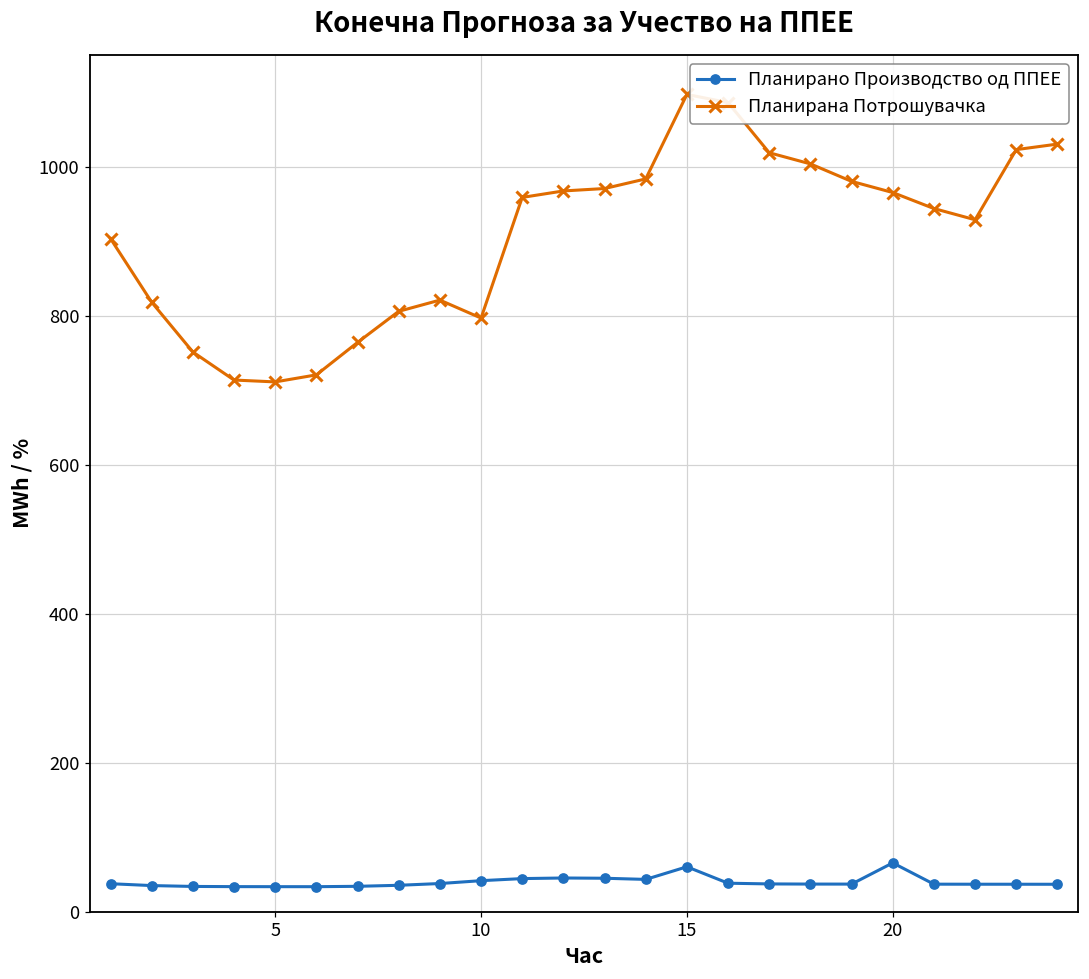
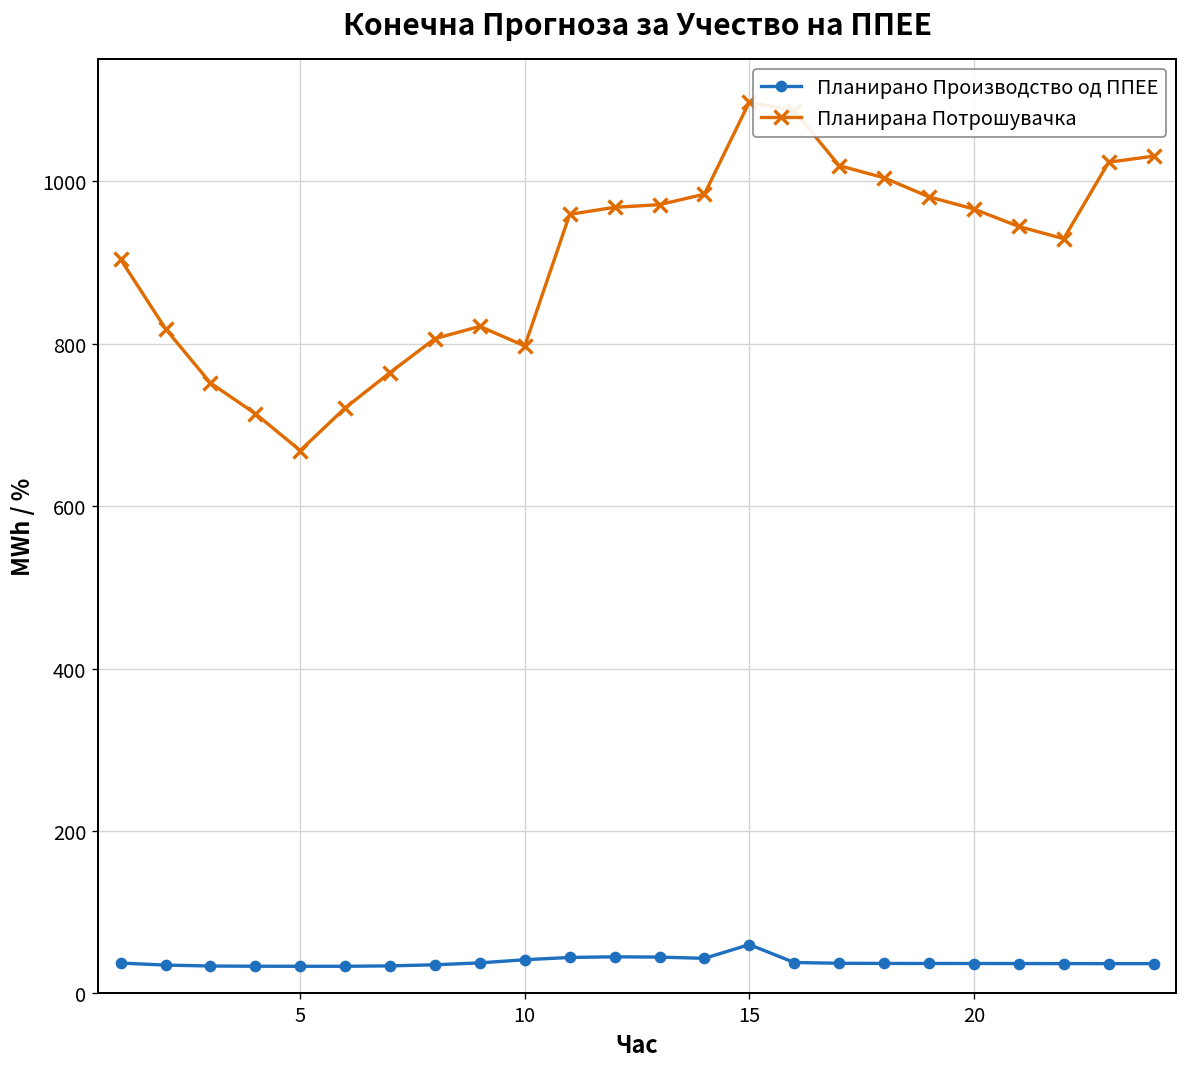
Планирана Потрошувачка, 5: 710 -> 670
Планирано Производство од ППЕЕ, 20: 70 -> 40
